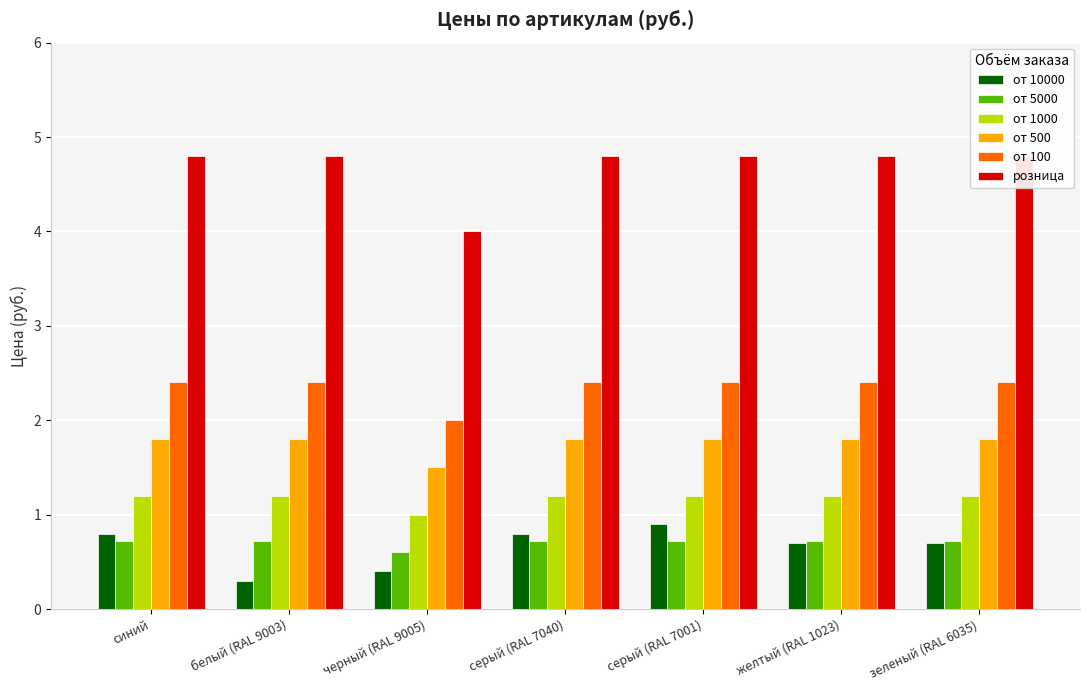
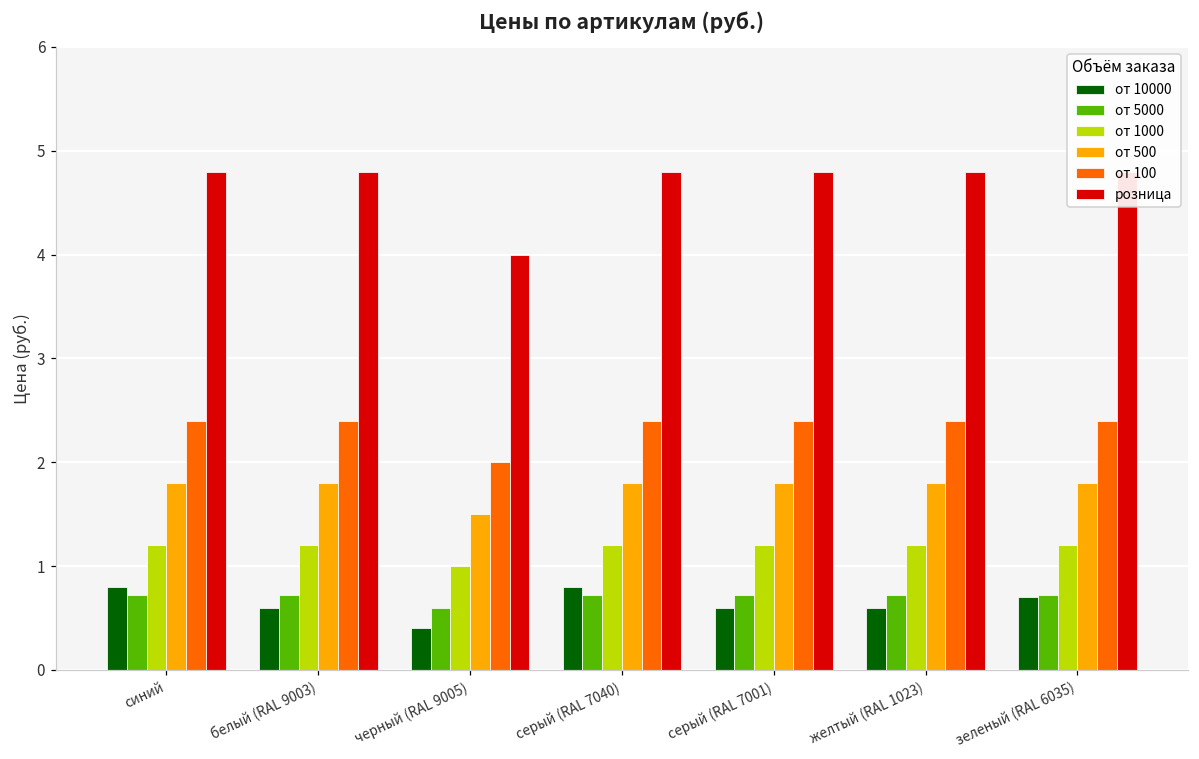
от 10000, белый (RAL 9003): 0.3 -> 0.6
от 10000, серый (RAL 7001): 0.9 -> 0.6
от 10000, желтый (RAL 1023): 0.7 -> 0.6
